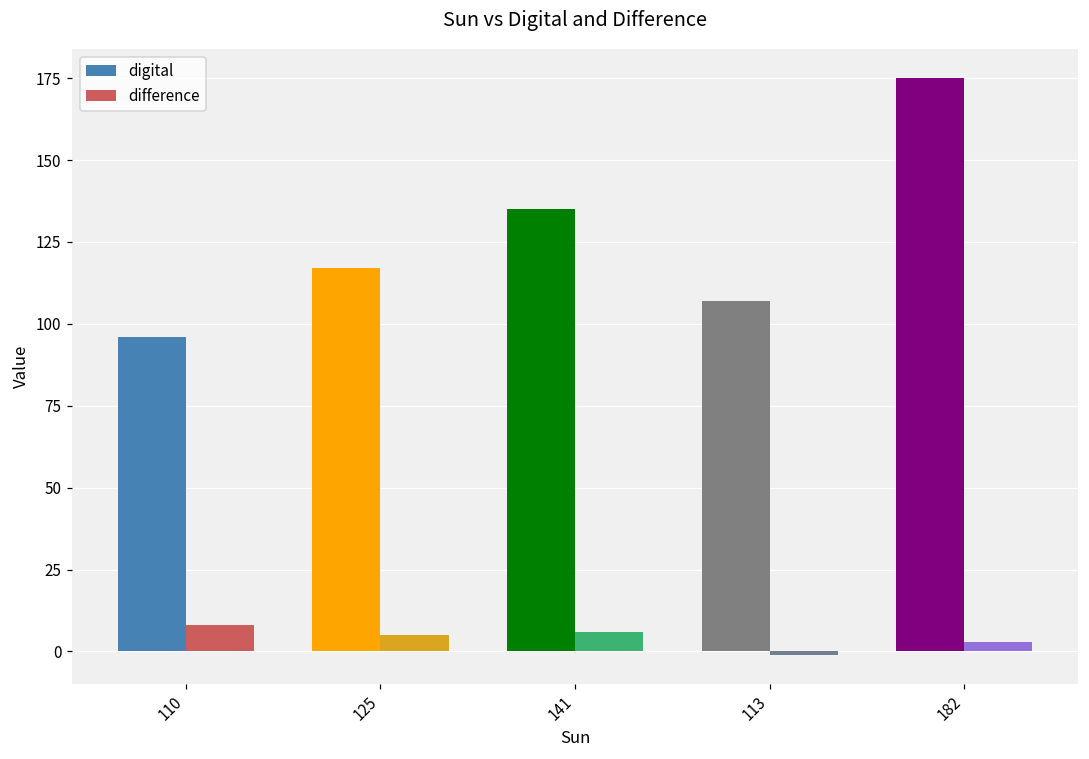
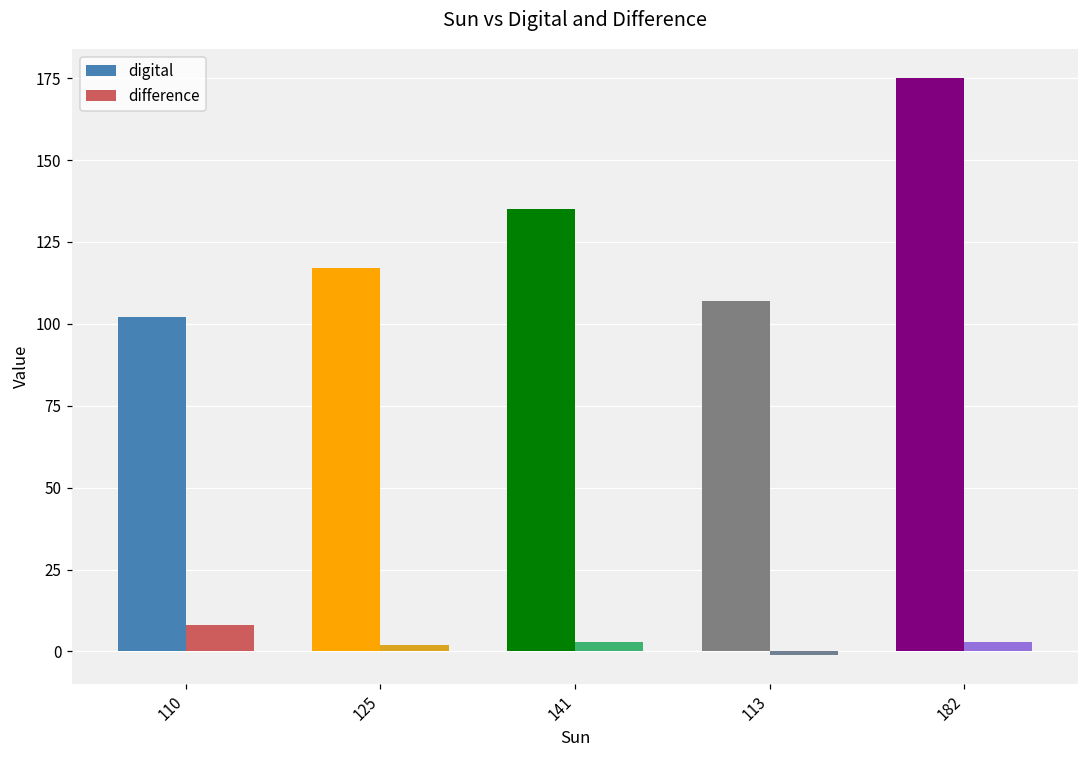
digital, 110: 96 -> 102
difference, 125: 5 -> 2
difference, 141: 6 -> 3
